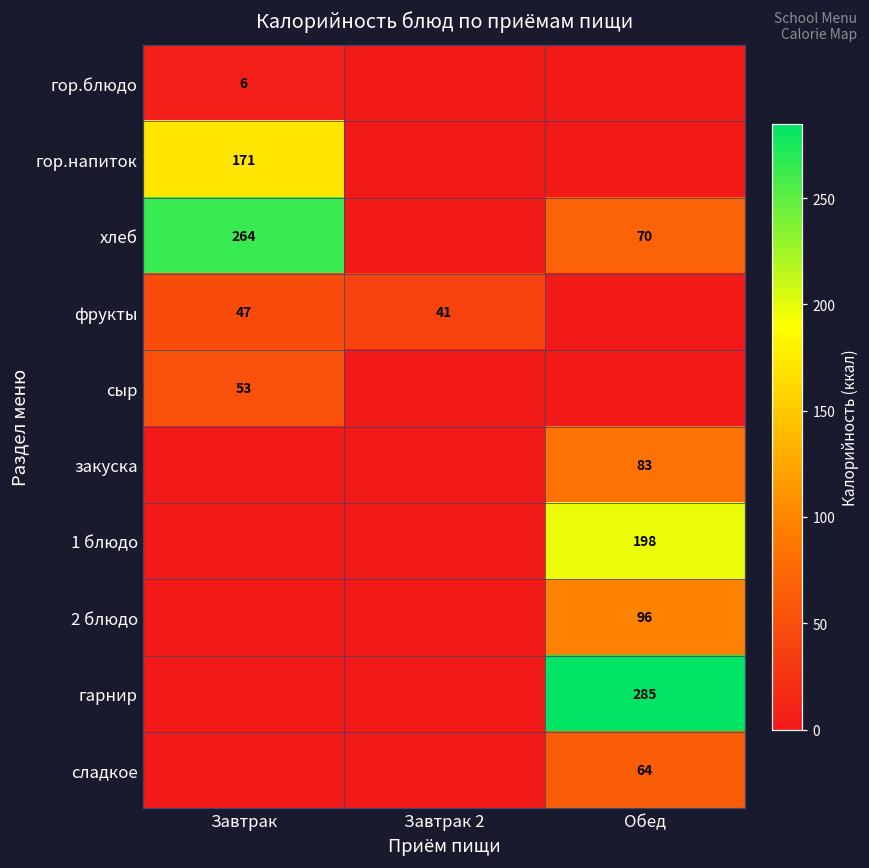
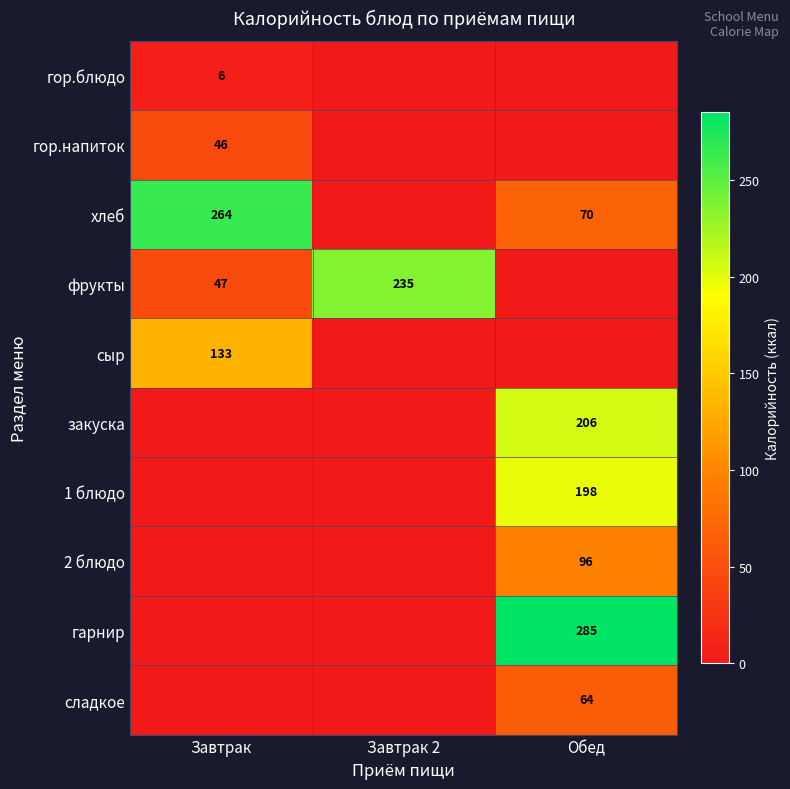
гор.напиток, Завтрак: 171 -> 46
фрукты, Завтрак 2: 41 -> 235
сыр, Завтрак: 53 -> 133
закуска, Обед: 83 -> 206
